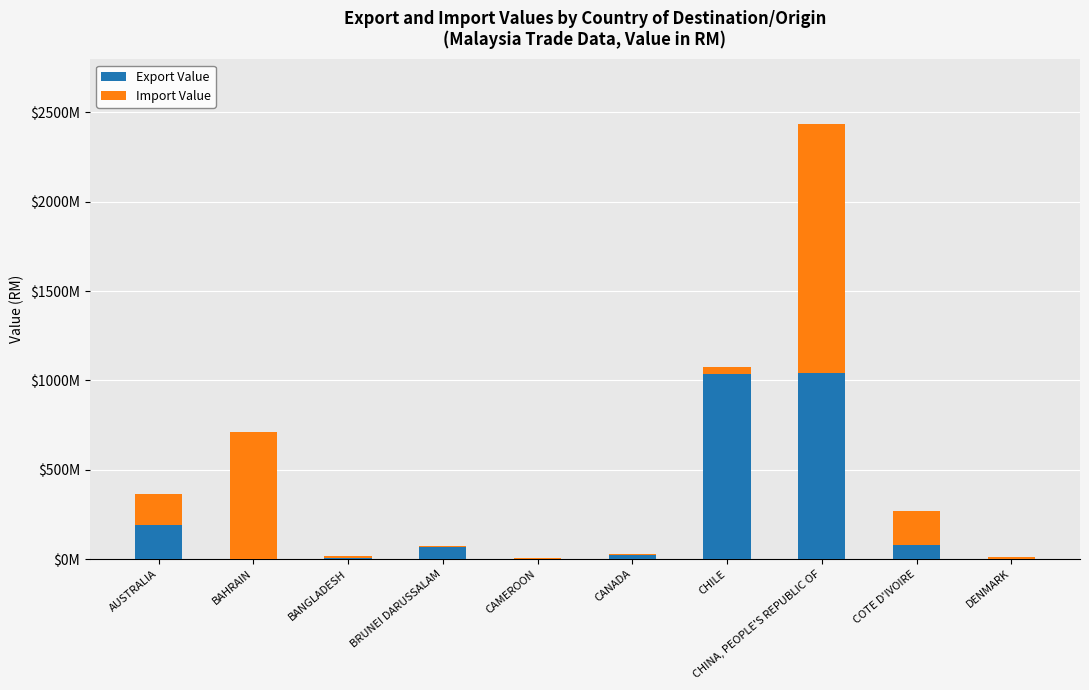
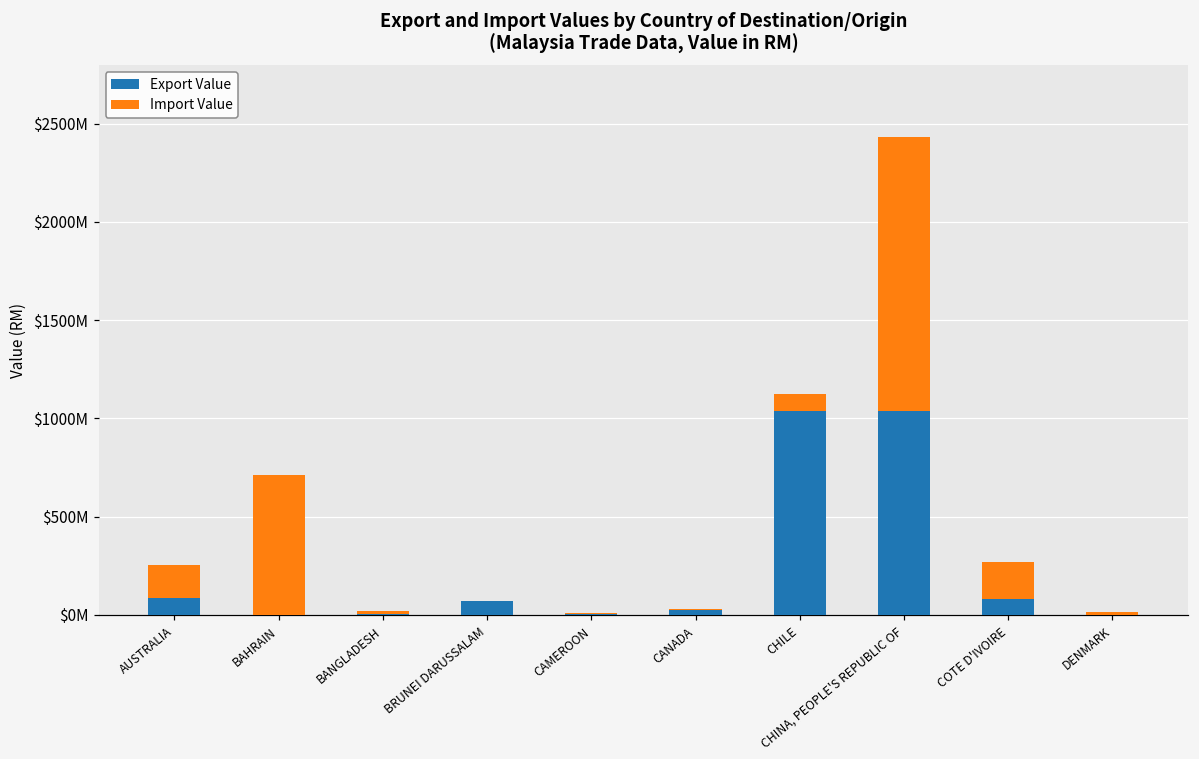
Export Value, AUSTRALIA: $190000000 -> $80000000
Import Value, CHILE: $40000000 -> $90000000
